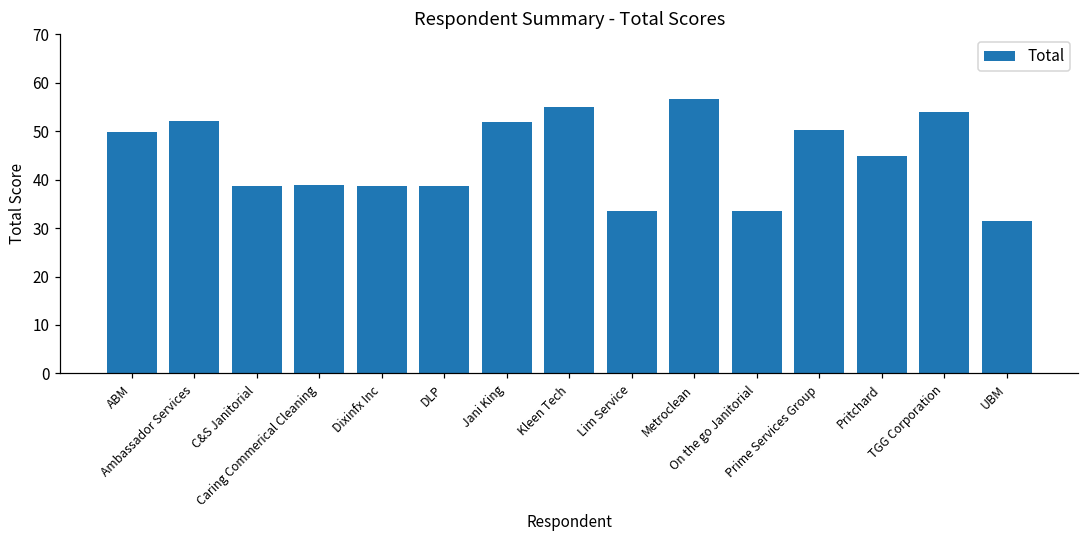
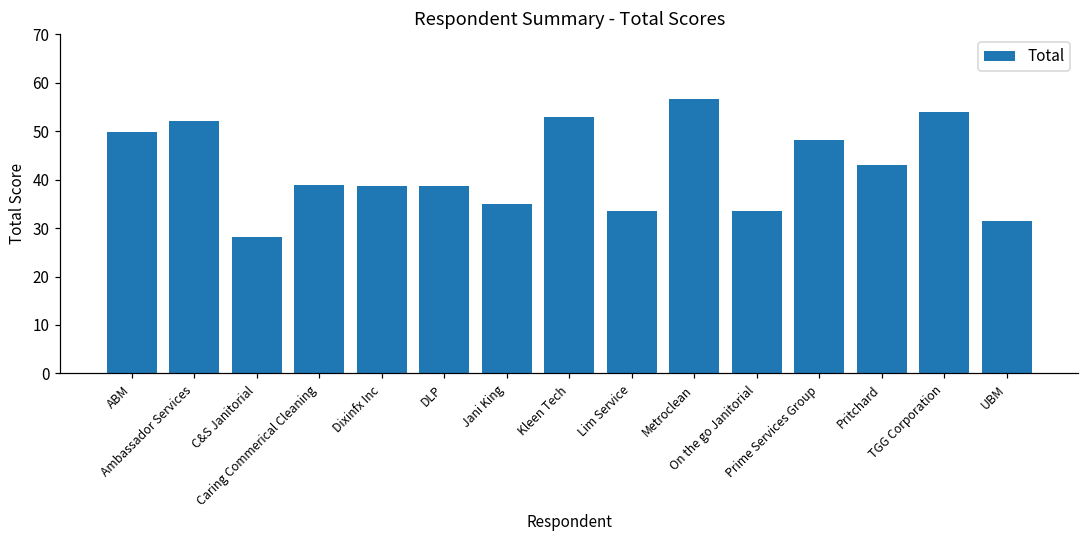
C&S Janitorial: 39 -> 28
Jani King: 52 -> 35
Kleen Tech: 55 -> 53
Prime Services Group: 50 -> 48
Pritchard: 45 -> 43
